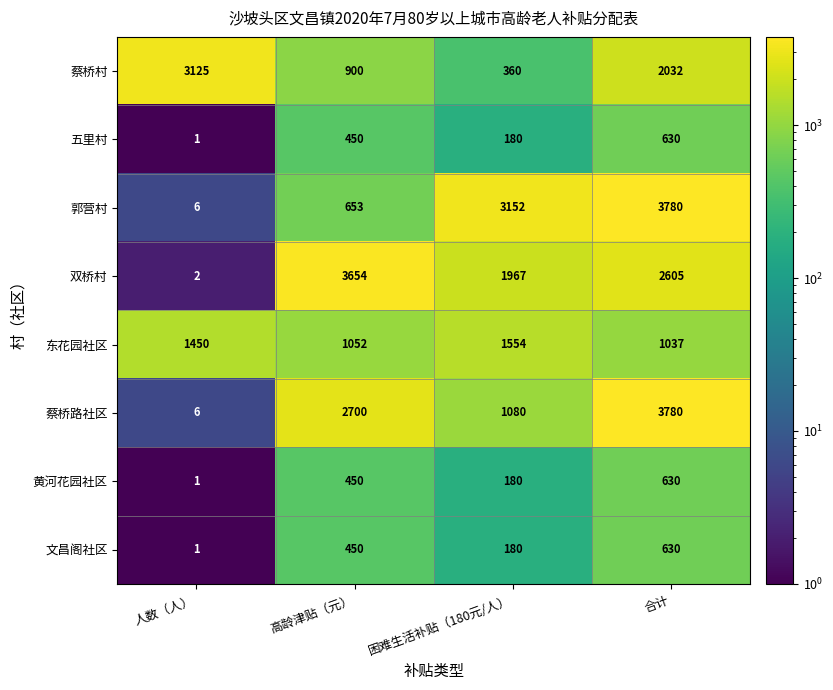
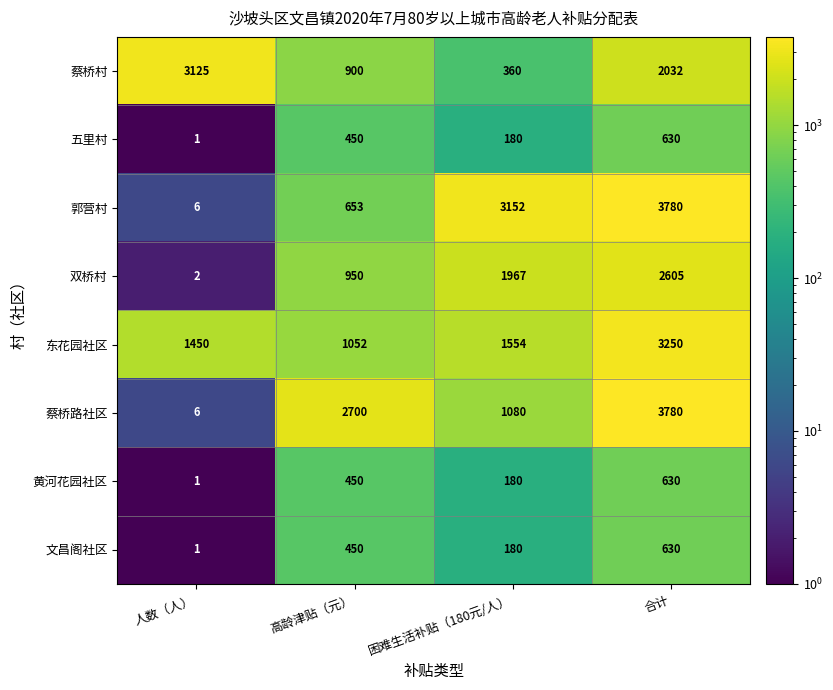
双桥村, 高龄津贴（元）: 3654 -> 950
东花园社区, 合计: 1037 -> 3250
